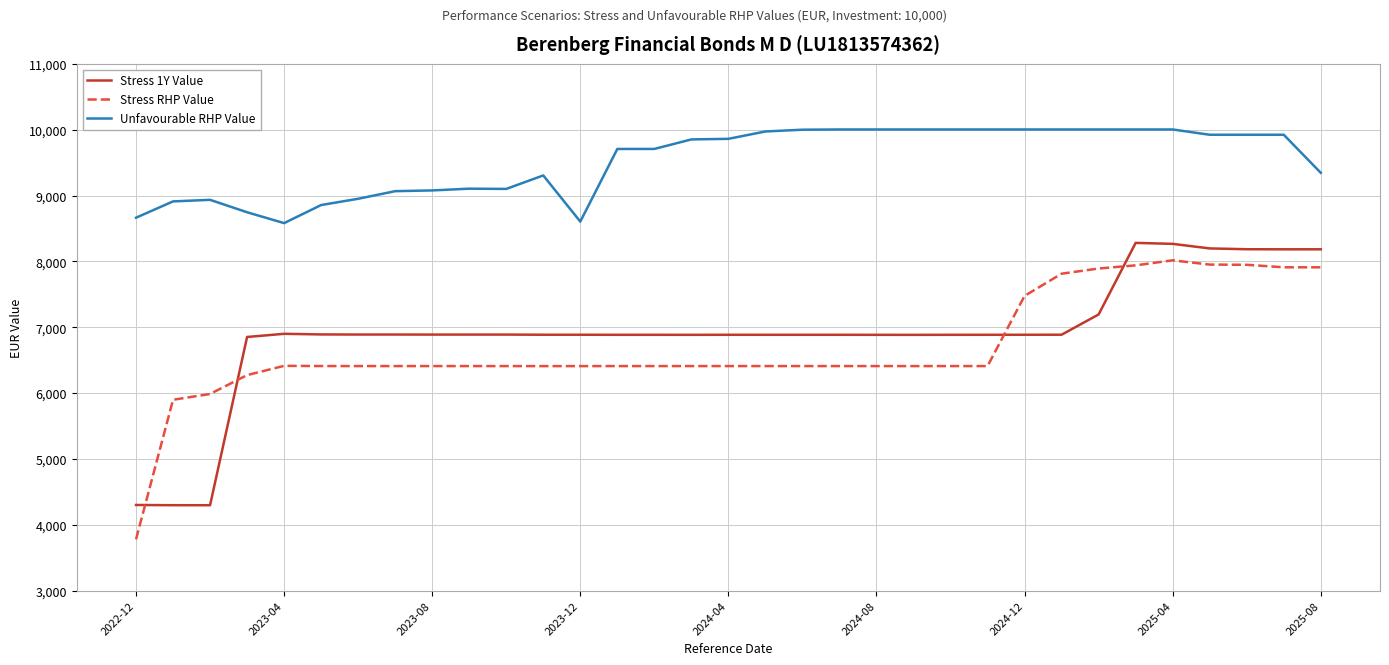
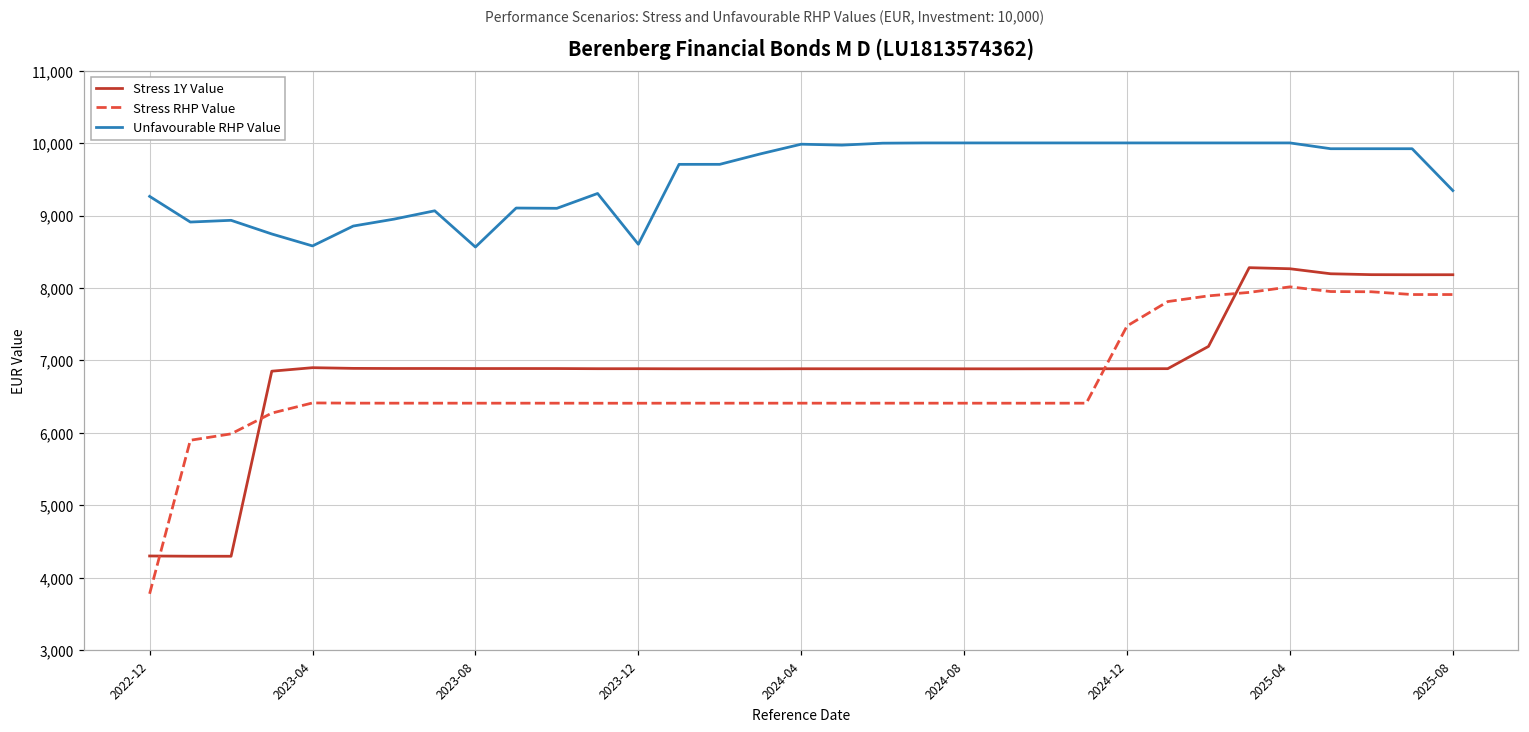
Unfavourable RHP Value, 2022-12: 8,700 -> 9,300
Unfavourable RHP Value, 2023-08: 9,100 -> 8,600
Unfavourable RHP Value, 2024-04: 9,900 -> 10,000
